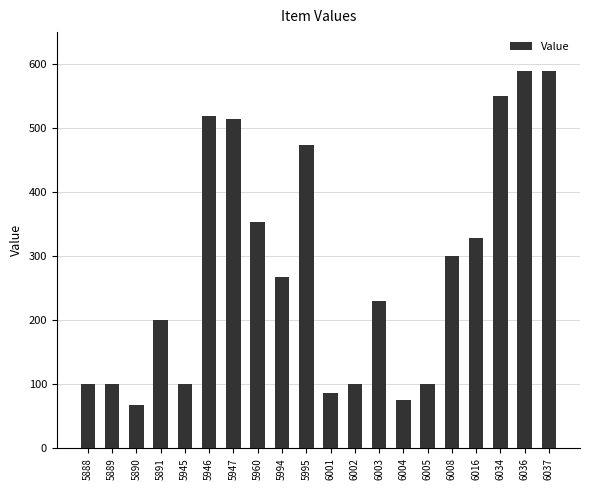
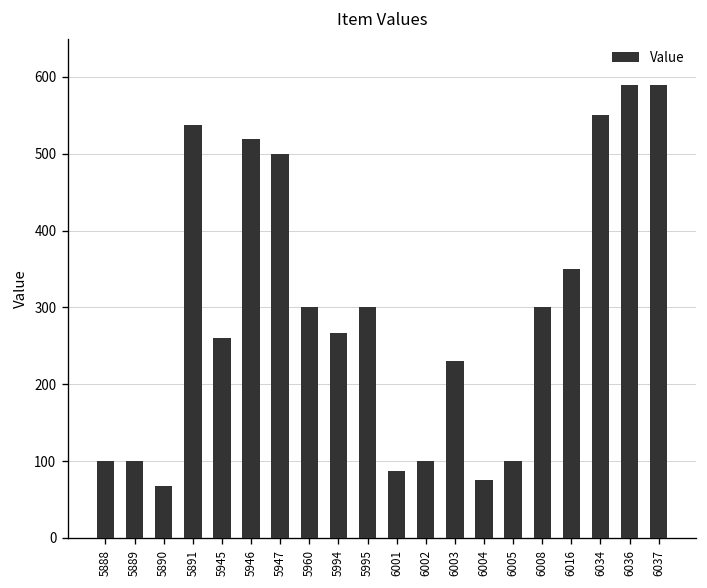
5891: 200 -> 540
5945: 100 -> 260
5947: 520 -> 500
5960: 350 -> 300
5995: 470 -> 300
6016: 330 -> 350
